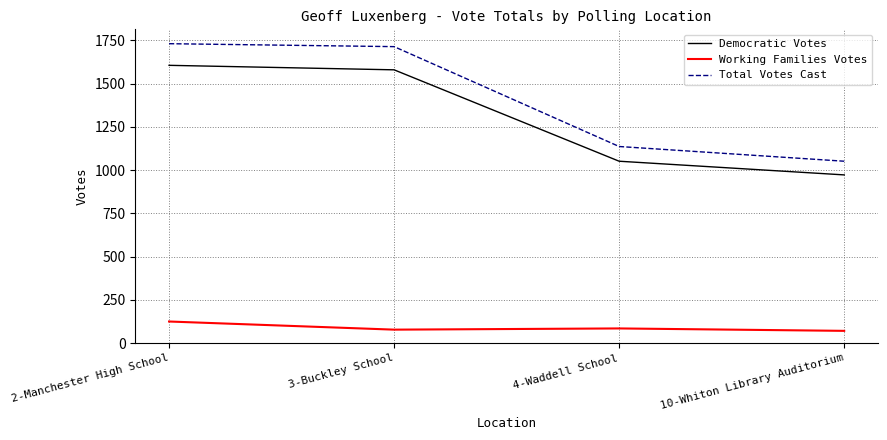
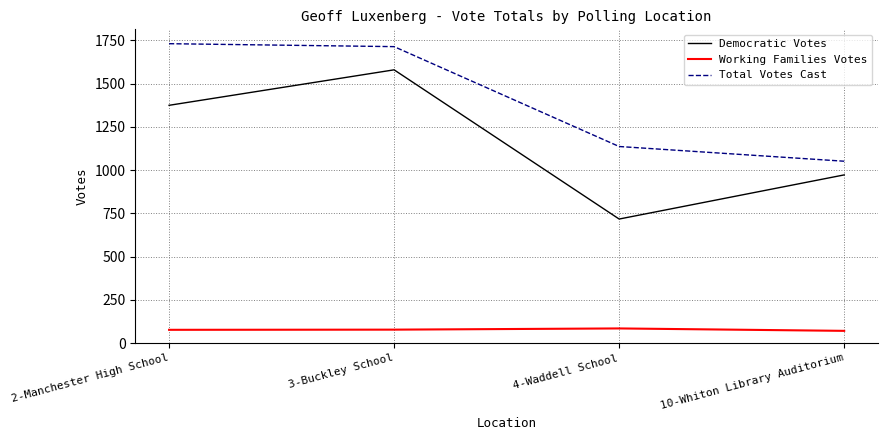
Democratic Votes, 2-Manchester High School: 1610 -> 1370
Working Families Votes, 2-Manchester High School: 130 -> 80
Democratic Votes, 4-Waddell School: 1050 -> 720
